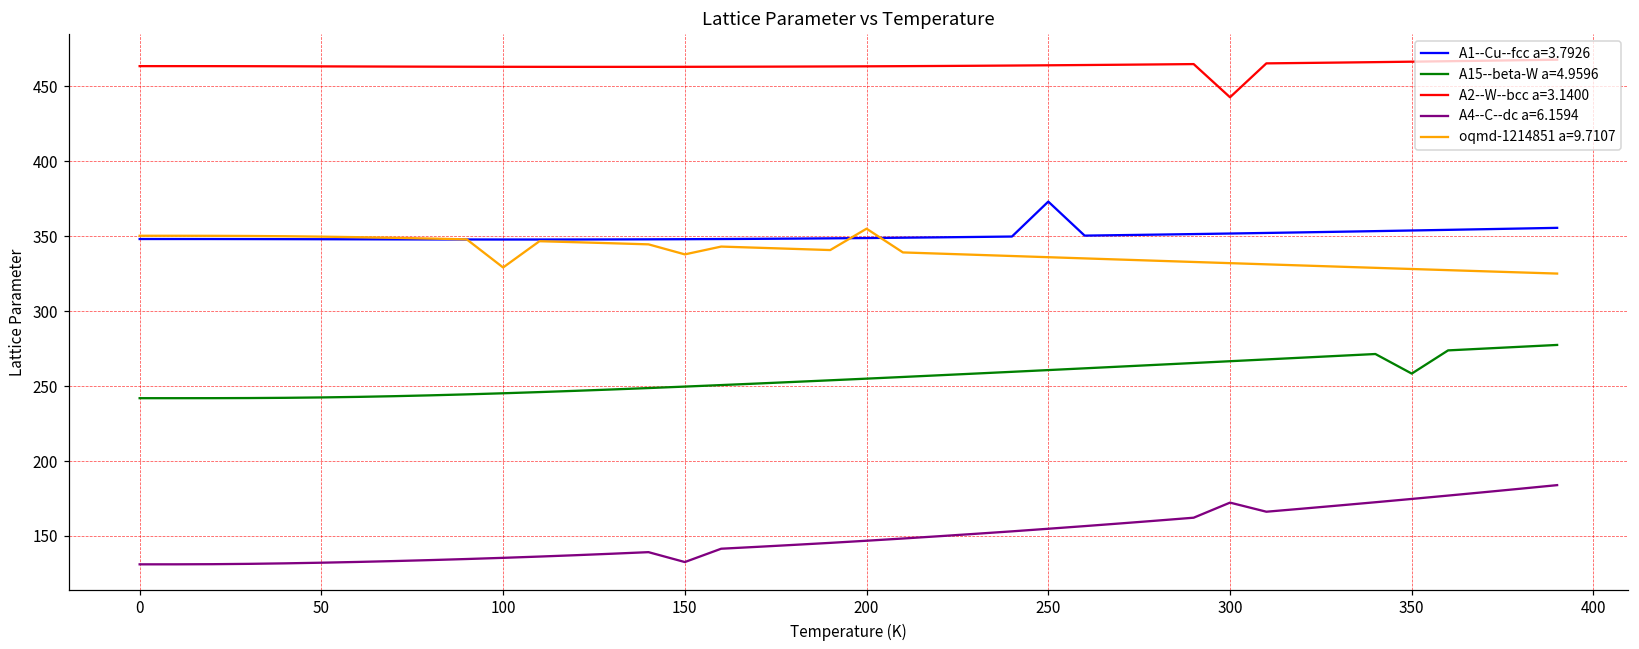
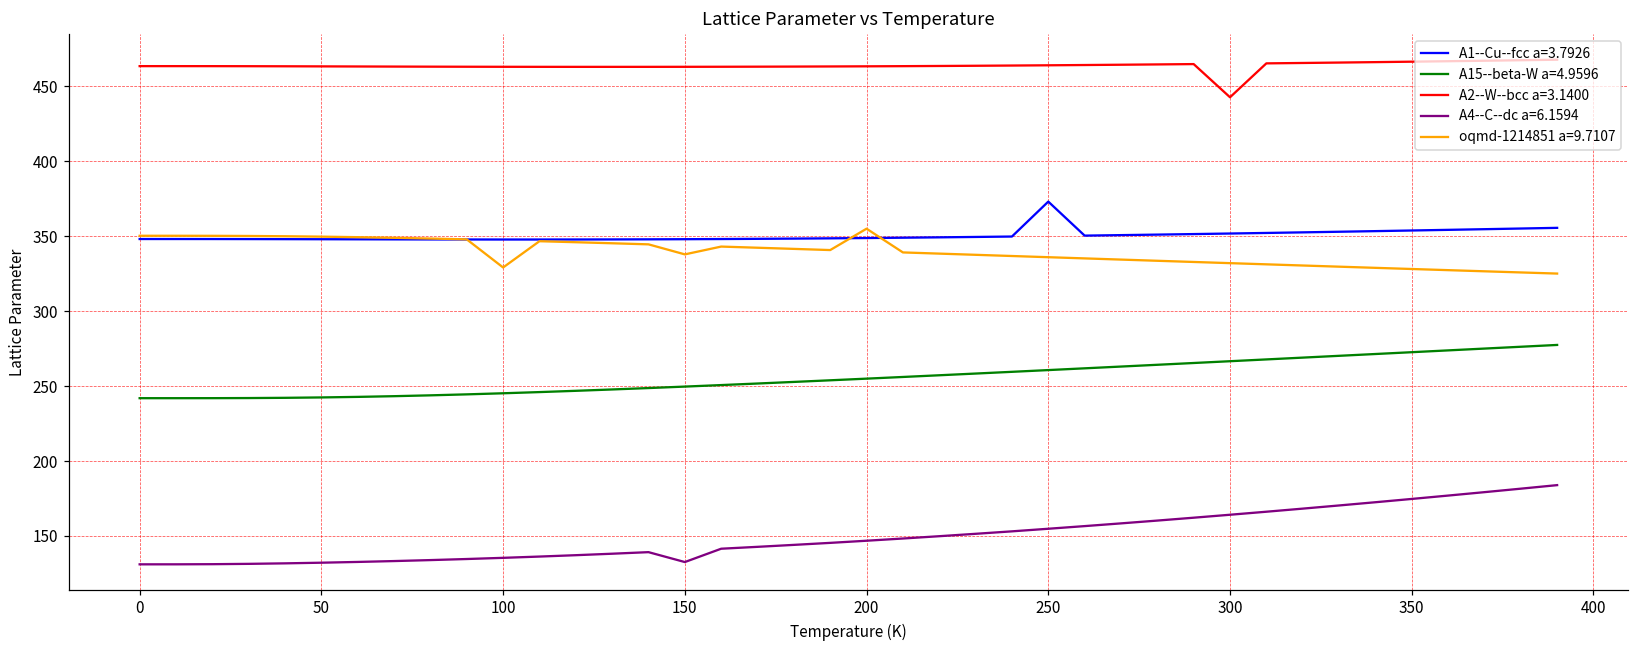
A4--C--dc a=6.1594, 300: 172 -> 164
A15--beta-W a=4.9596, 350: 258 -> 273
